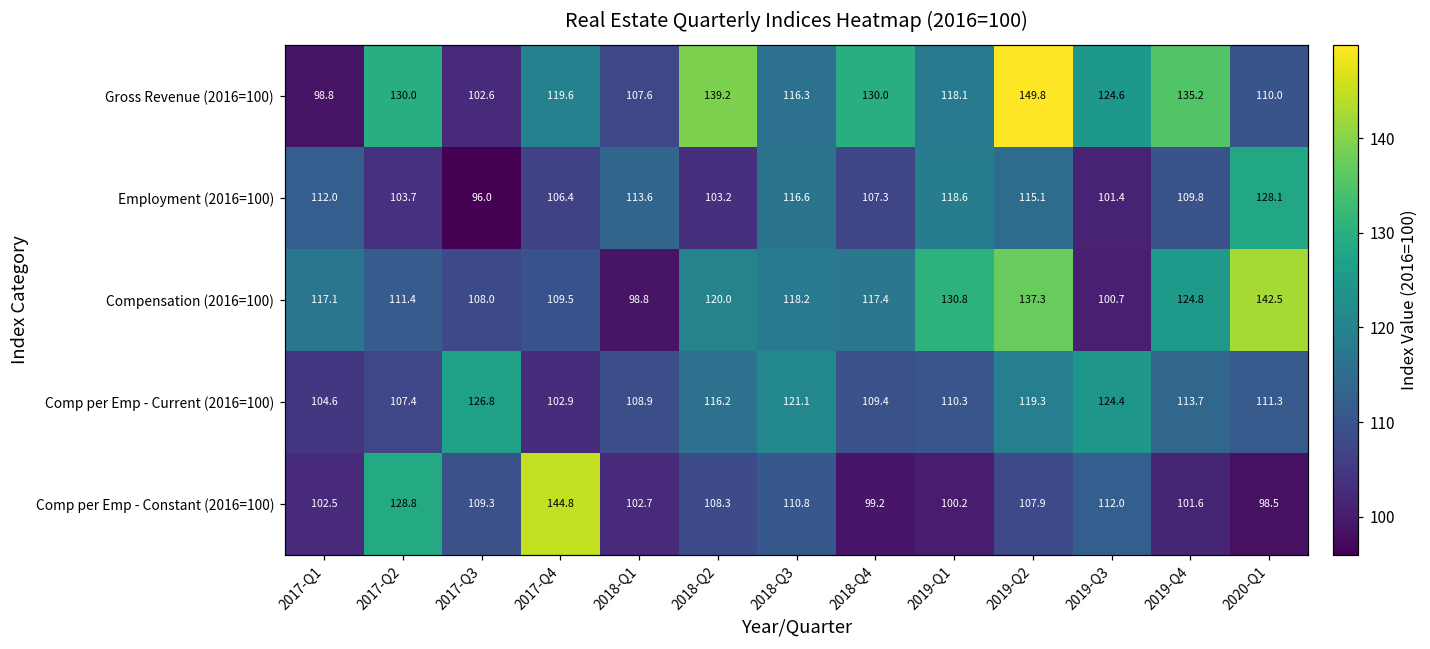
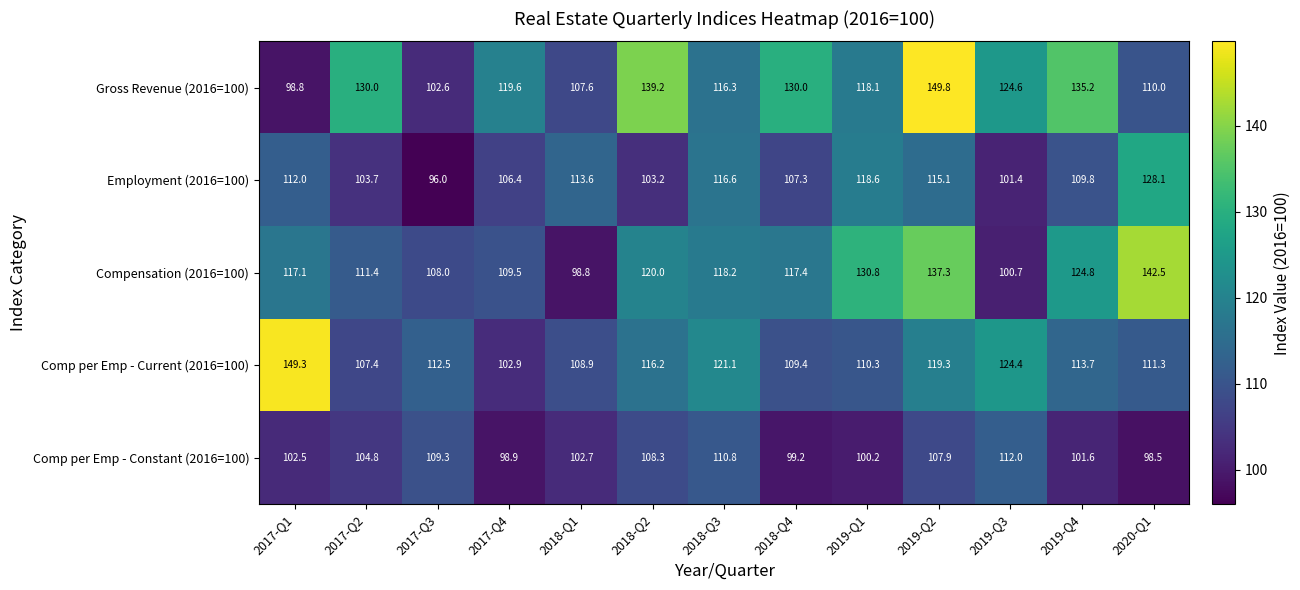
Comp per Emp - Current (2016=100), 2017-Q1: 104.6 -> 149.3
Comp per Emp - Current (2016=100), 2017-Q3: 126.8 -> 112.5
Comp per Emp - Constant (2016=100), 2017-Q2: 128.8 -> 104.8
Comp per Emp - Constant (2016=100), 2017-Q4: 144.8 -> 98.9
